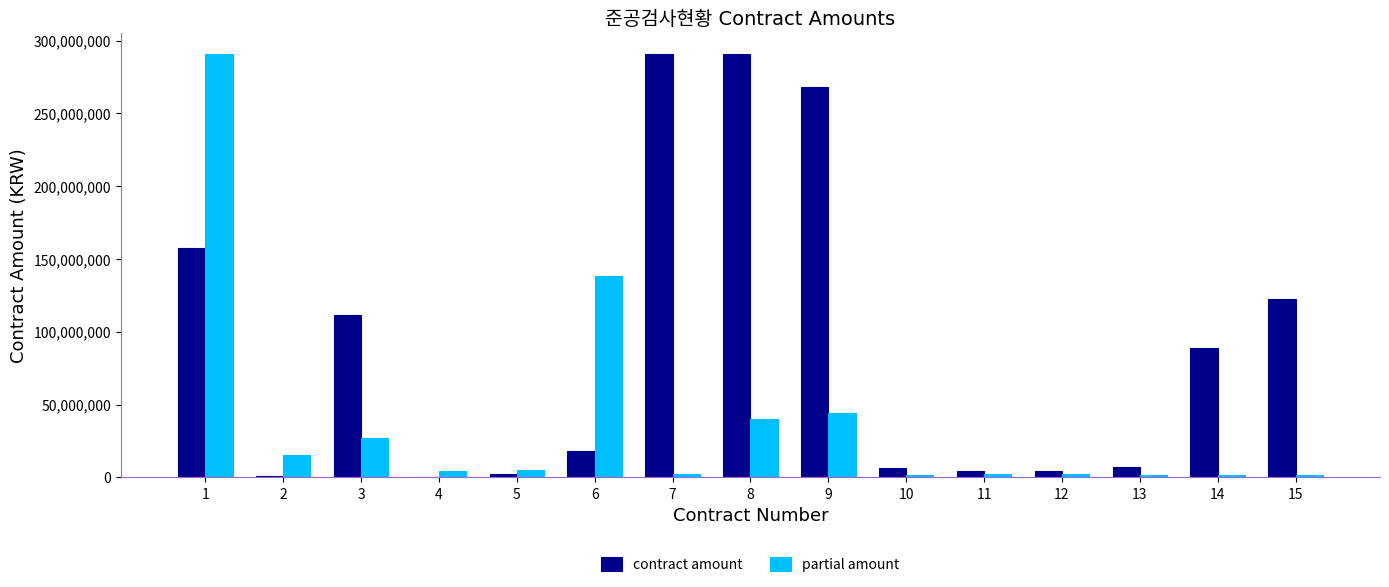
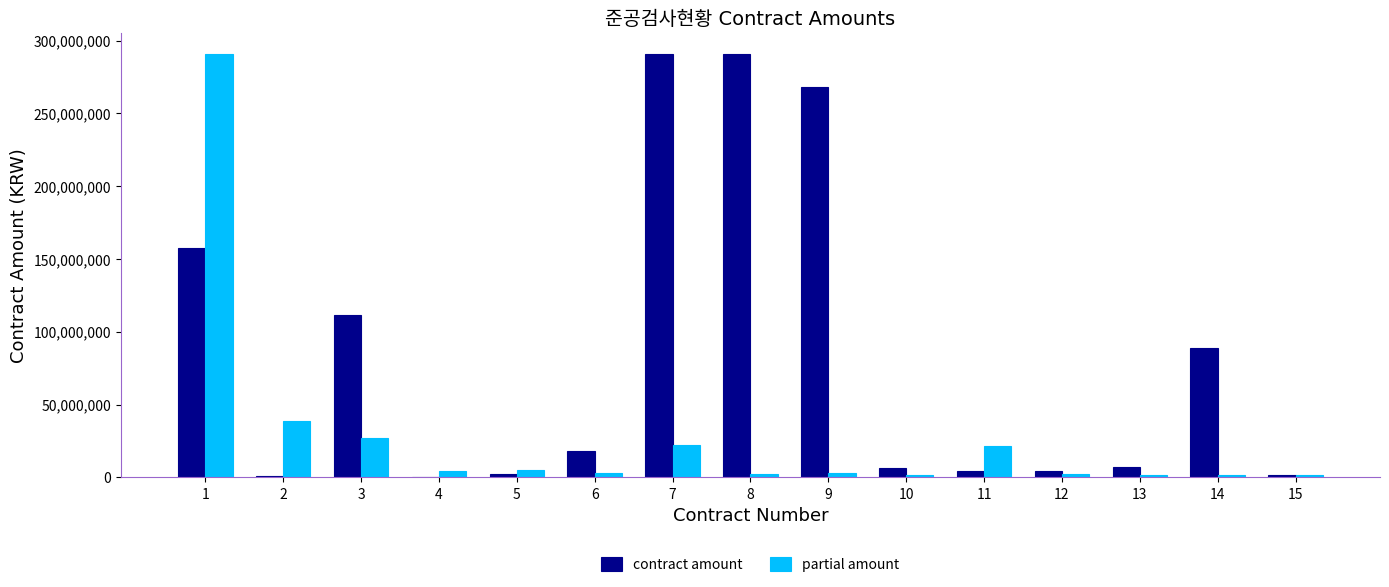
partial amount, 2: 16,000,000 -> 38,000,000
partial amount, 6: 138,000,000 -> 3,000,000
partial amount, 7: 3,000,000 -> 22,000,000
partial amount, 8: 40,000,000 -> 2,000,000
partial amount, 9: 44,000,000 -> 3,000,000
partial amount, 11: 3,000,000 -> 22,000,000
contract amount, 15: 123,000,000 -> 2,000,000
